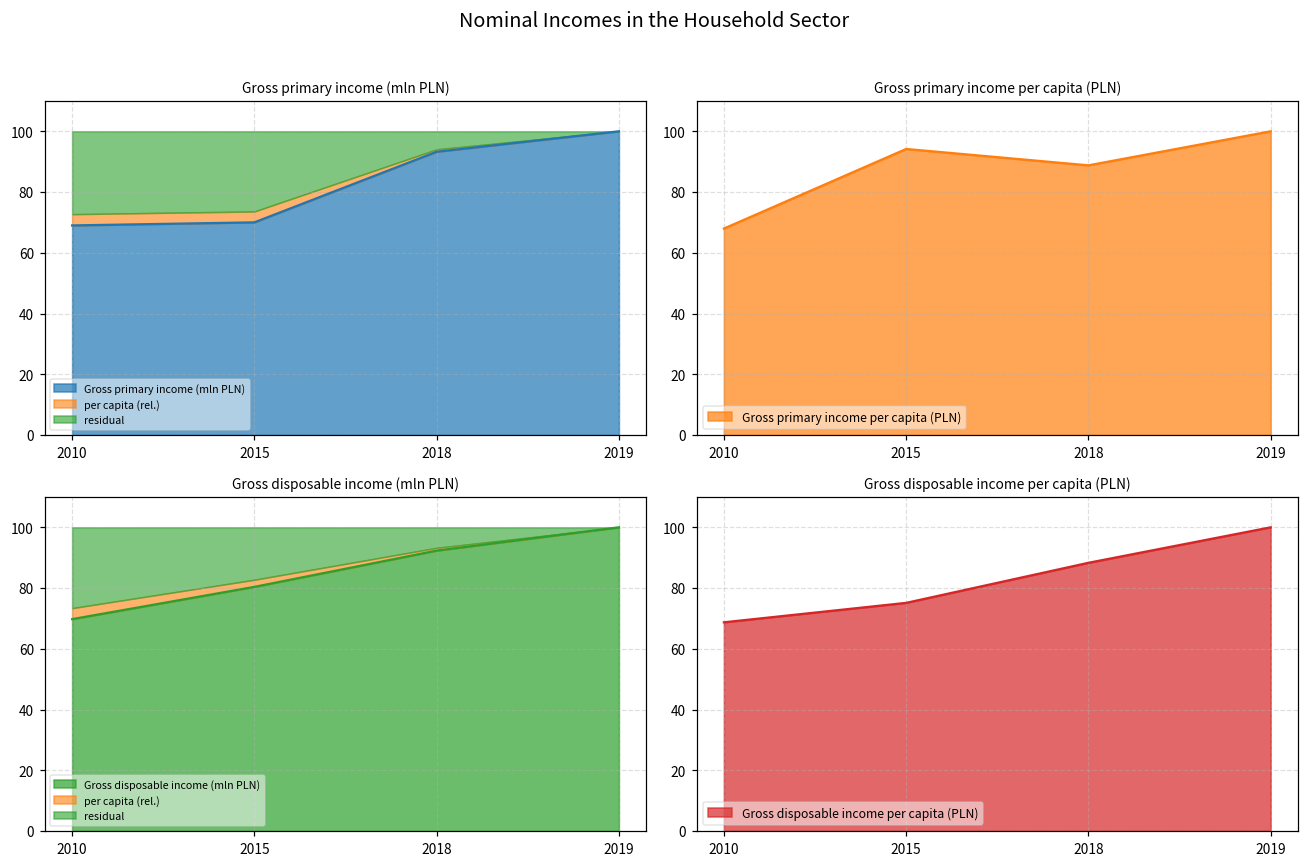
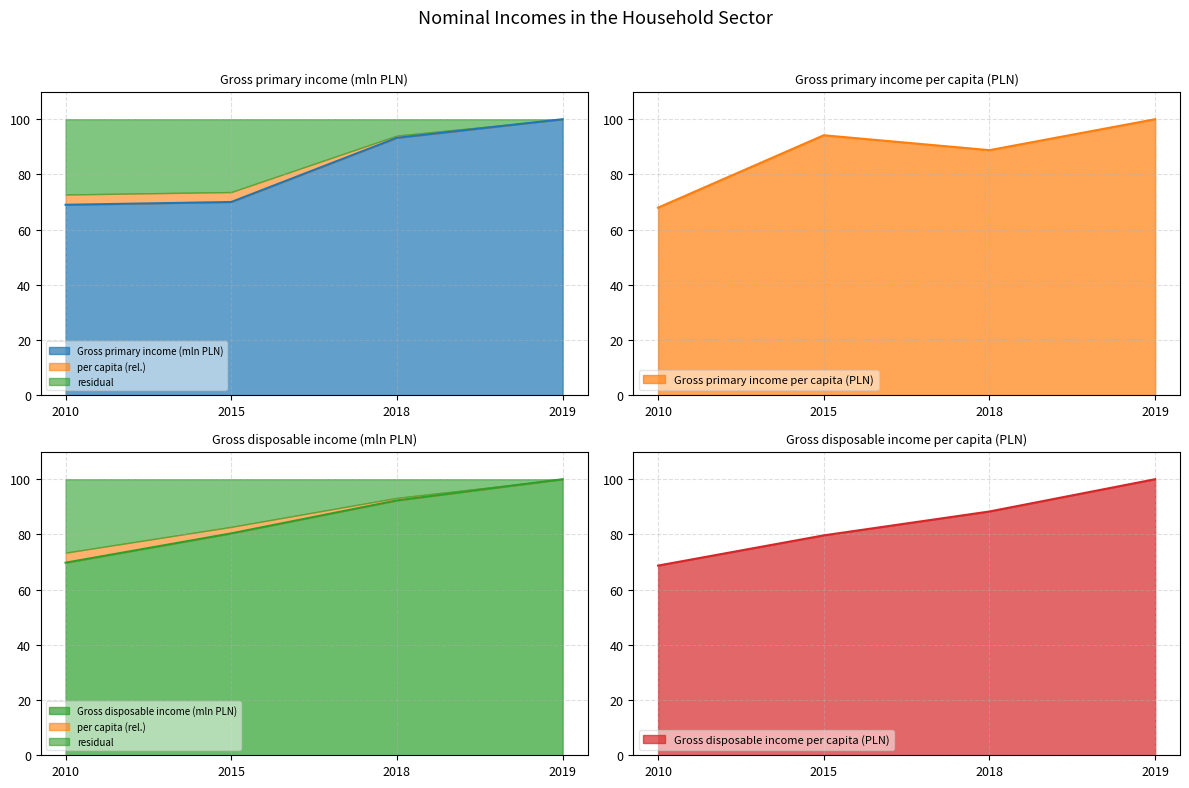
Gross disposable income per capita (PLN), 2015: 75 -> 80
